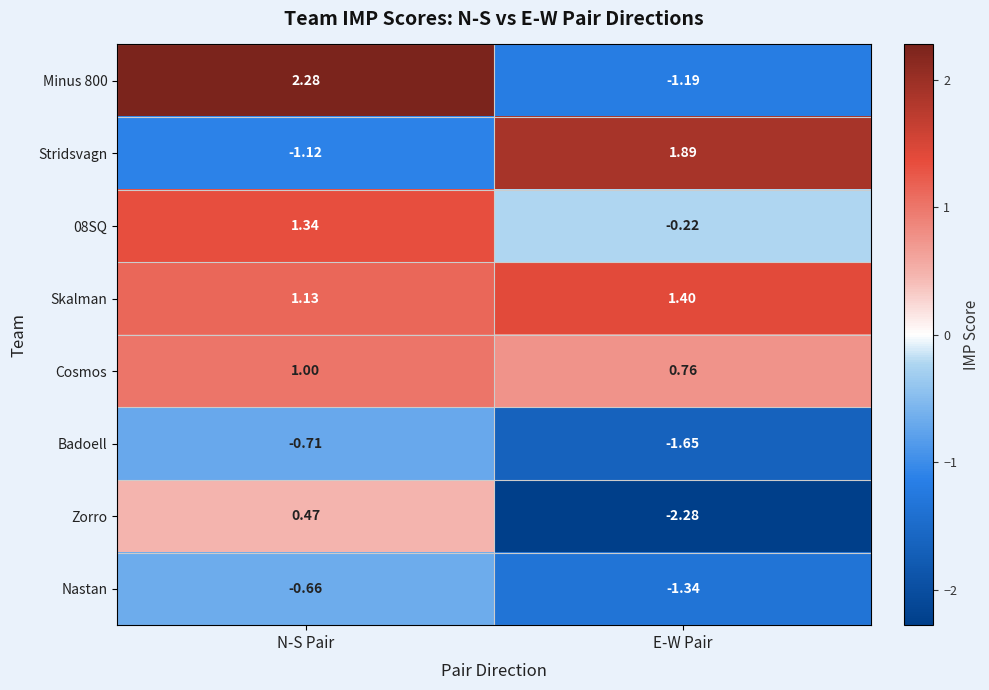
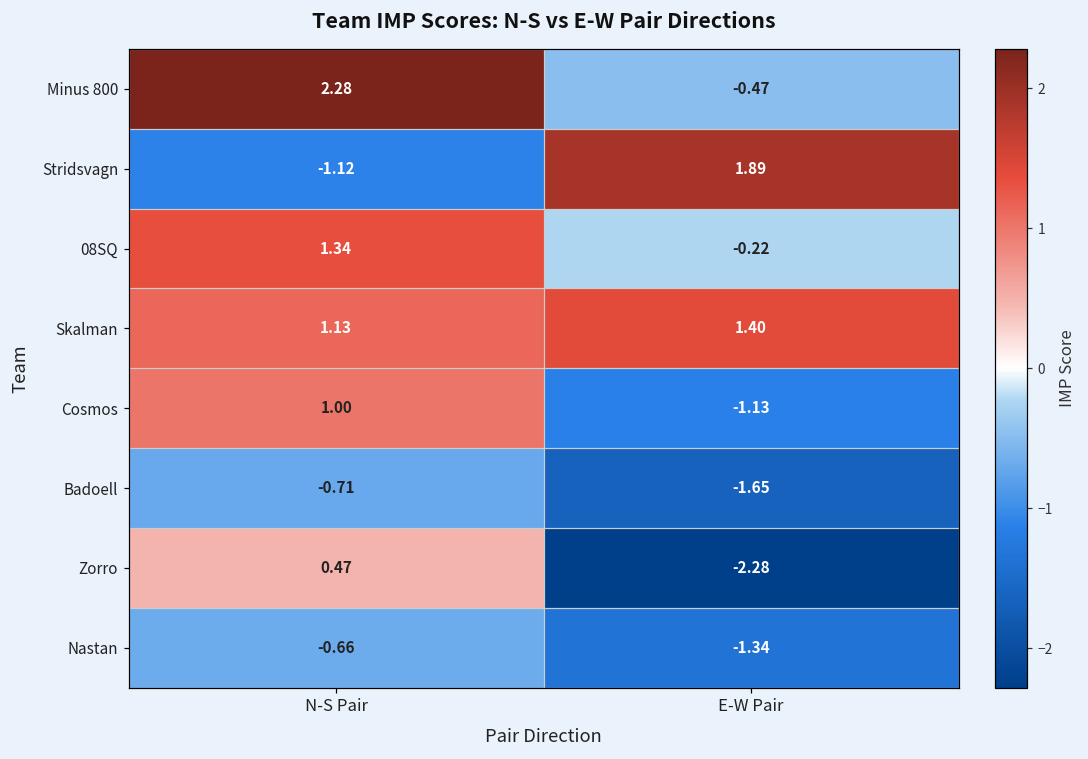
Minus 800, E-W Pair: -1.19 -> -0.47
Cosmos, E-W Pair: 0.76 -> -1.13
